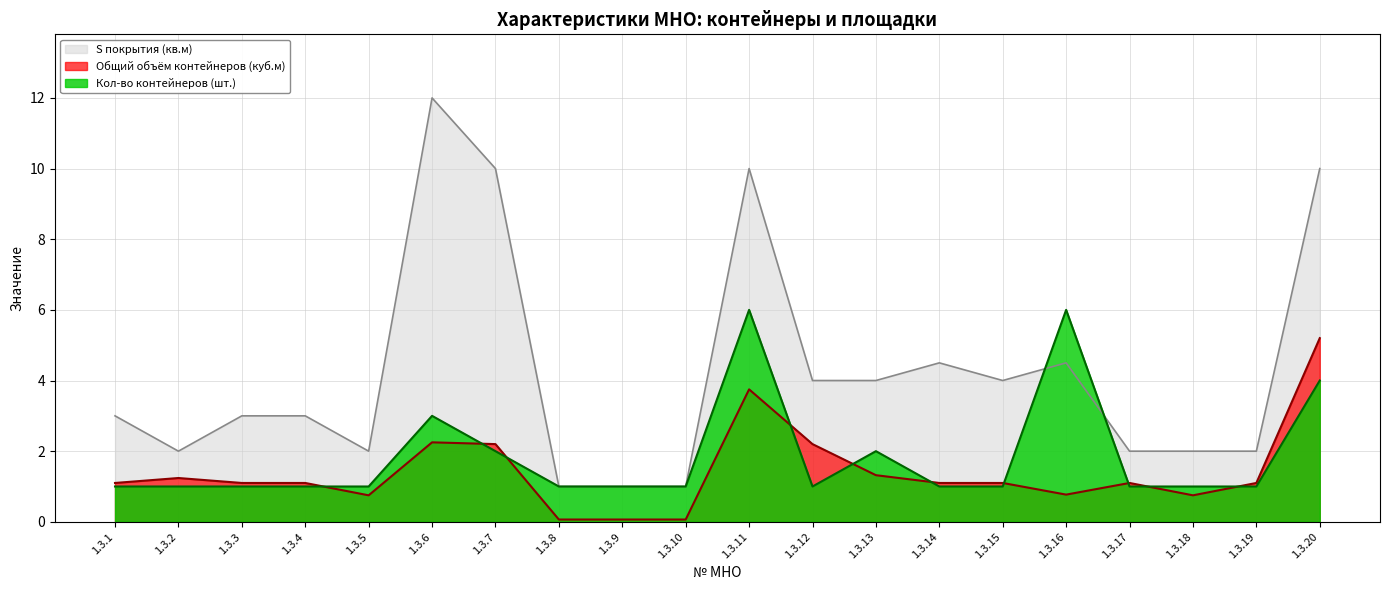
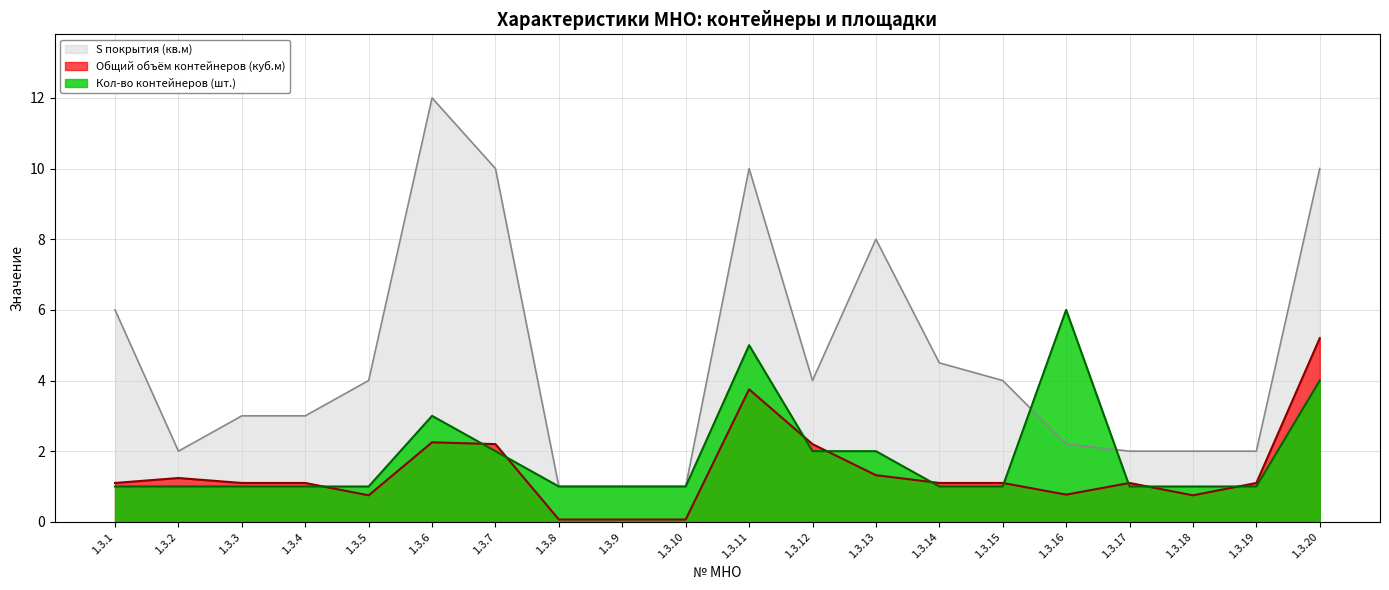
S покрытия (кв.м), 1.3.1: 3 -> 6
S покрытия (кв.м), 1.3.5: 2 -> 4
Кол-во контейнеров (шт.), 1.3.11: 6 -> 5
Кол-во контейнеров (шт.), 1.3.12: 1 -> 2
S покрытия (кв.м), 1.3.13: 4 -> 8
S покрытия (кв.м), 1.3.16: 4.5 -> 2.2
